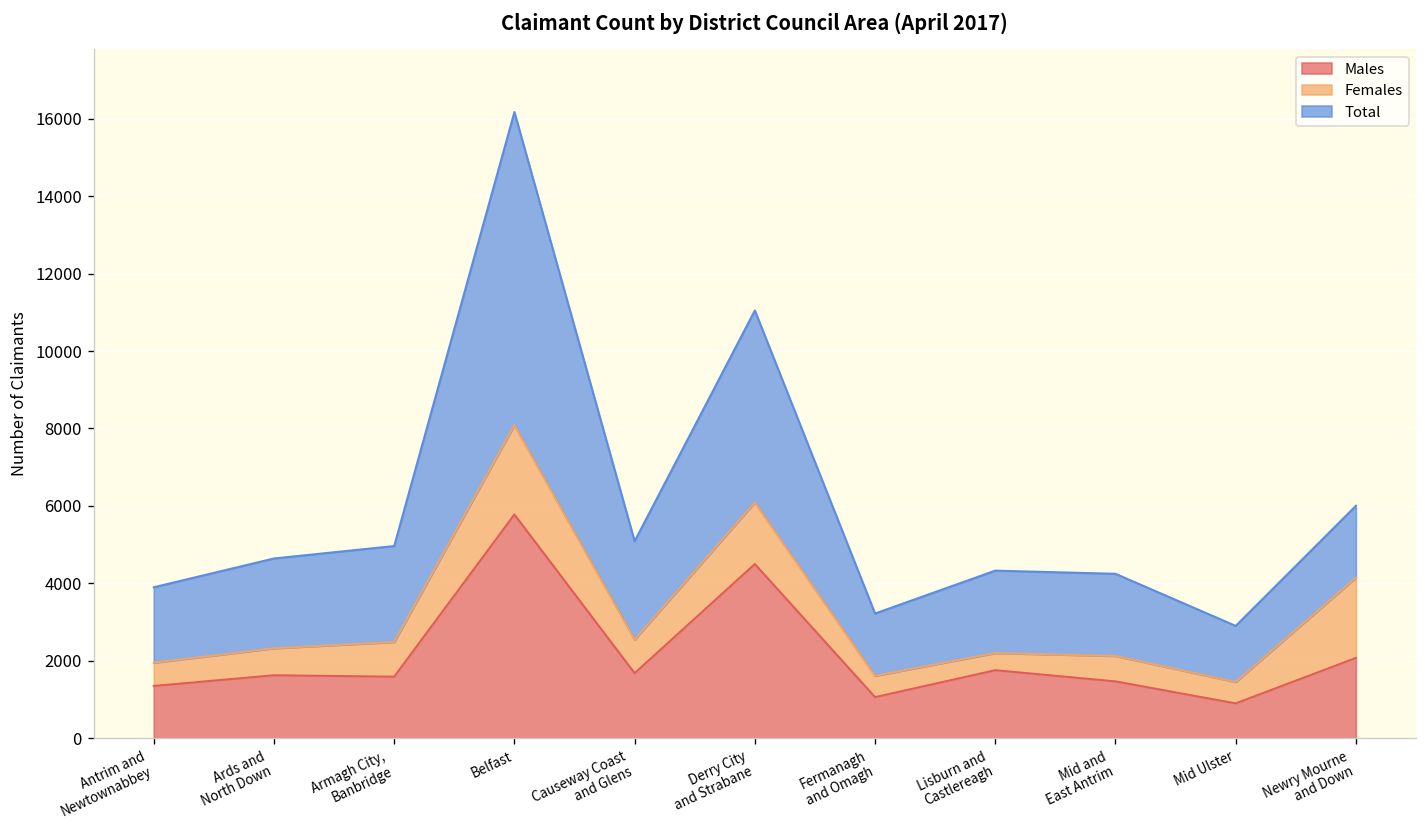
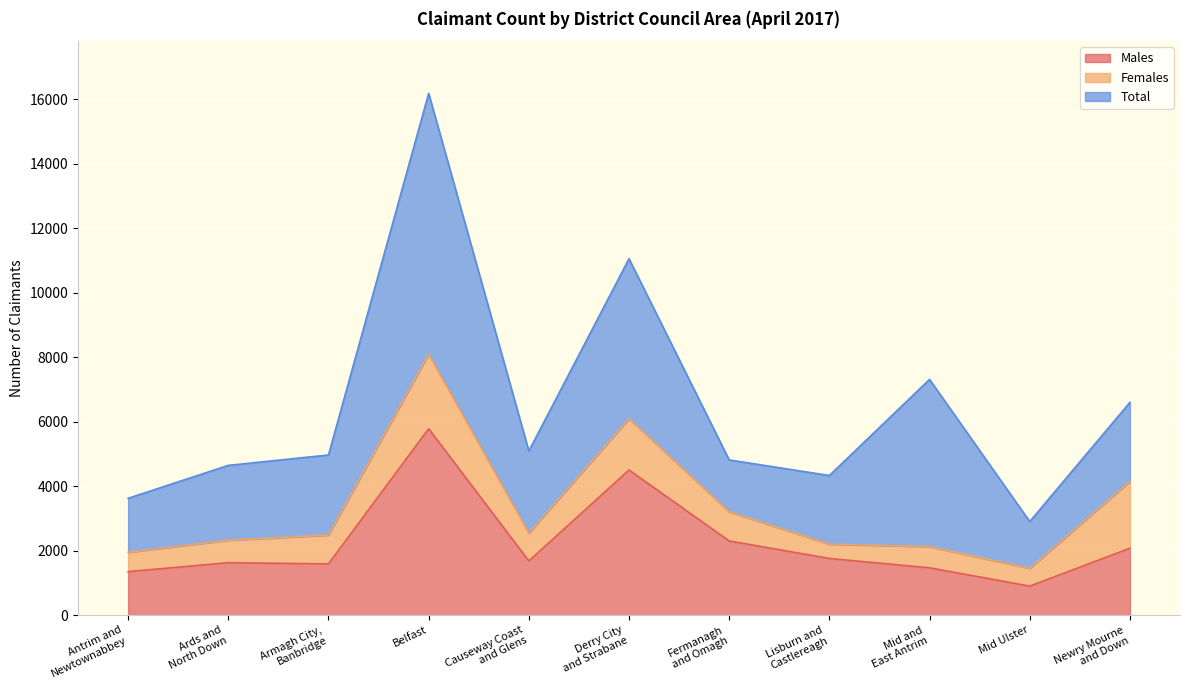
Total, Antrim and Newtownabbey: 1900 -> 1700
Males, Fermanagh and Omagh: 1100 -> 2300
Females, Fermanagh and Omagh: 600 -> 900
Total, Mid and East Antrim: 2100 -> 5200
Total, Newry Mourne and Down: 1900 -> 2500
